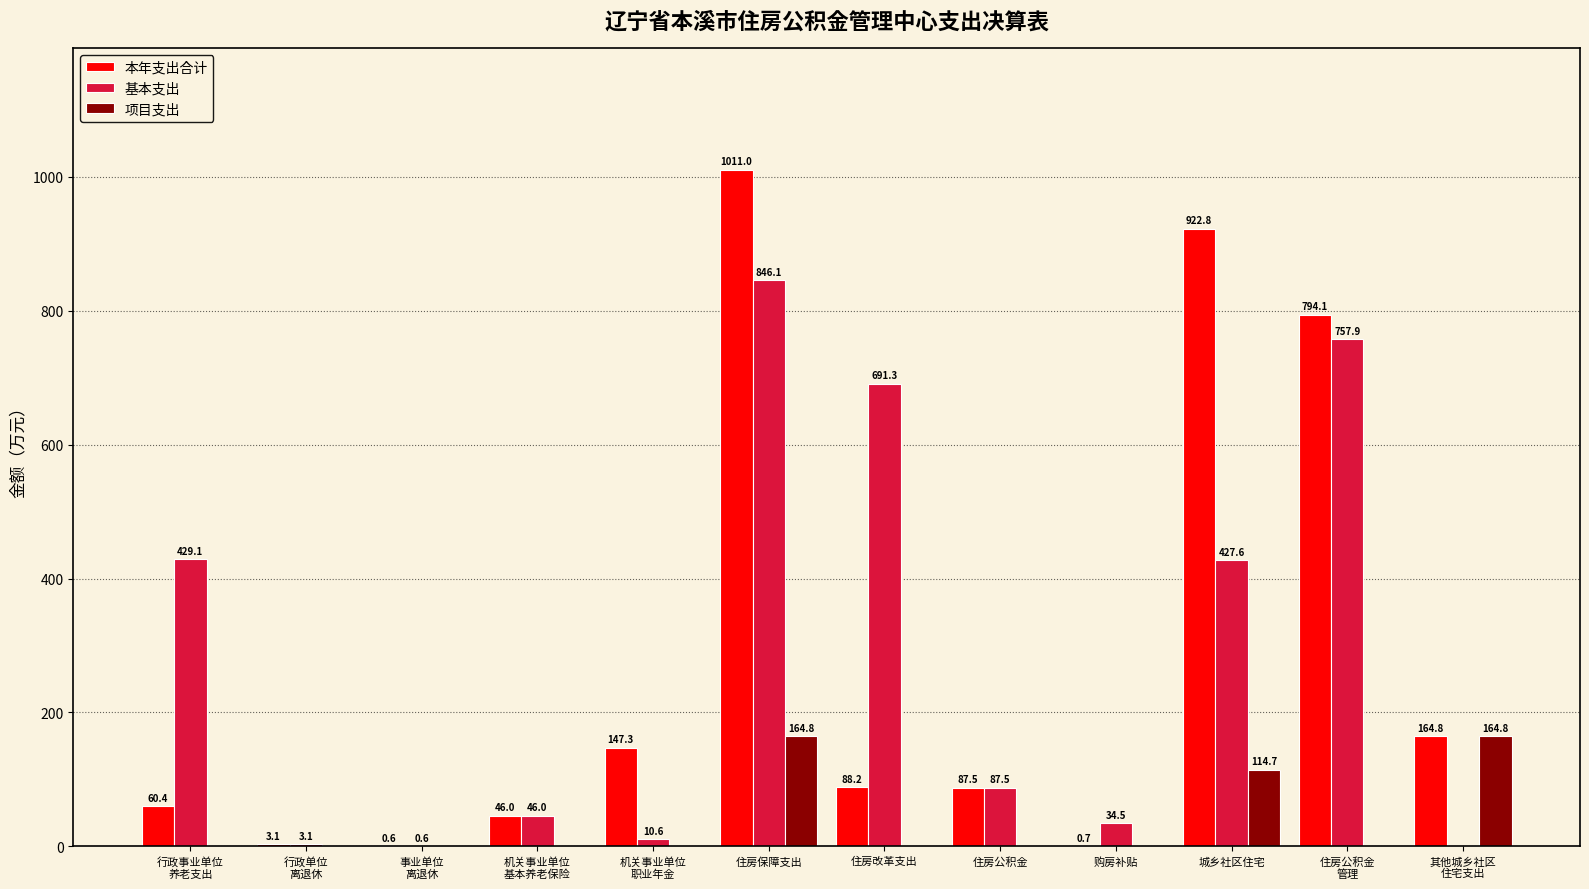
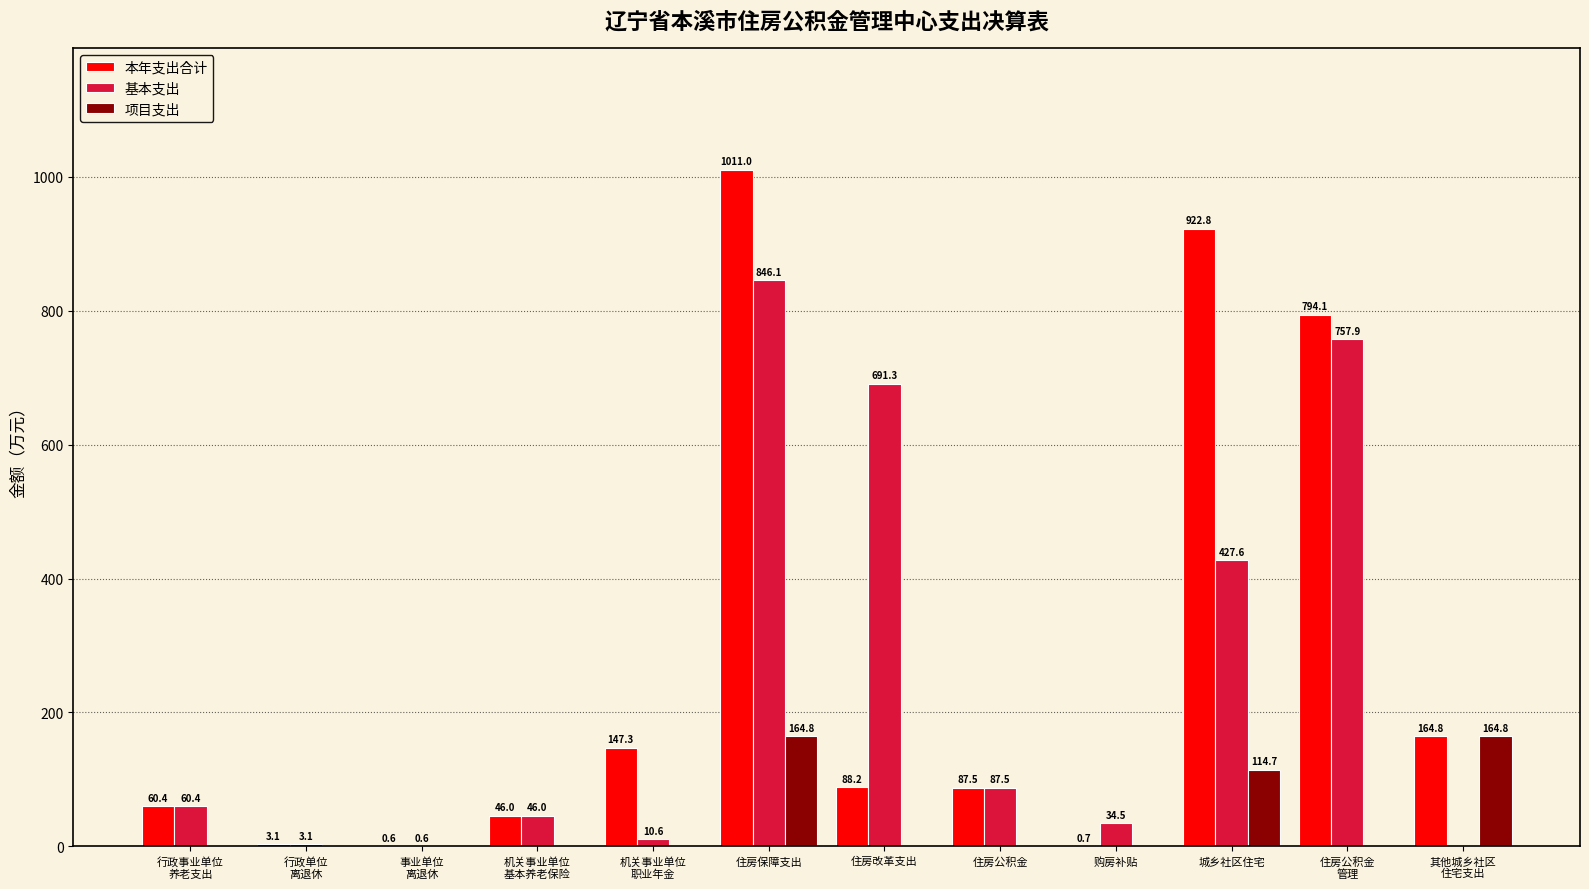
基本支出, 行政事业单位 养老支出: 429.1 -> 60.4
